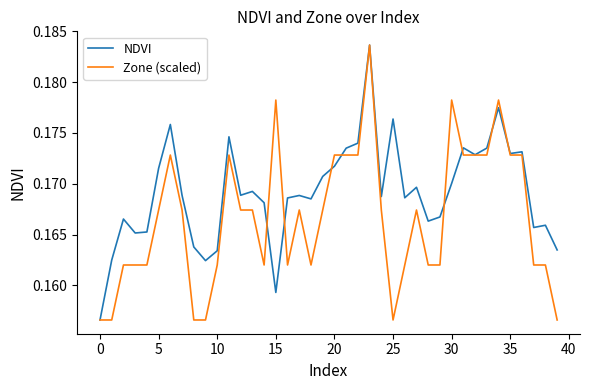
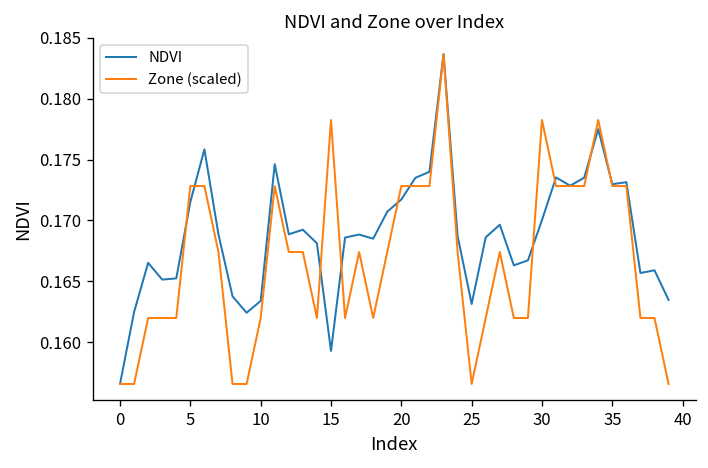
Zone (scaled), 5: 0.1674 -> 0.1728
NDVI, 25: 0.1764 -> 0.1631
